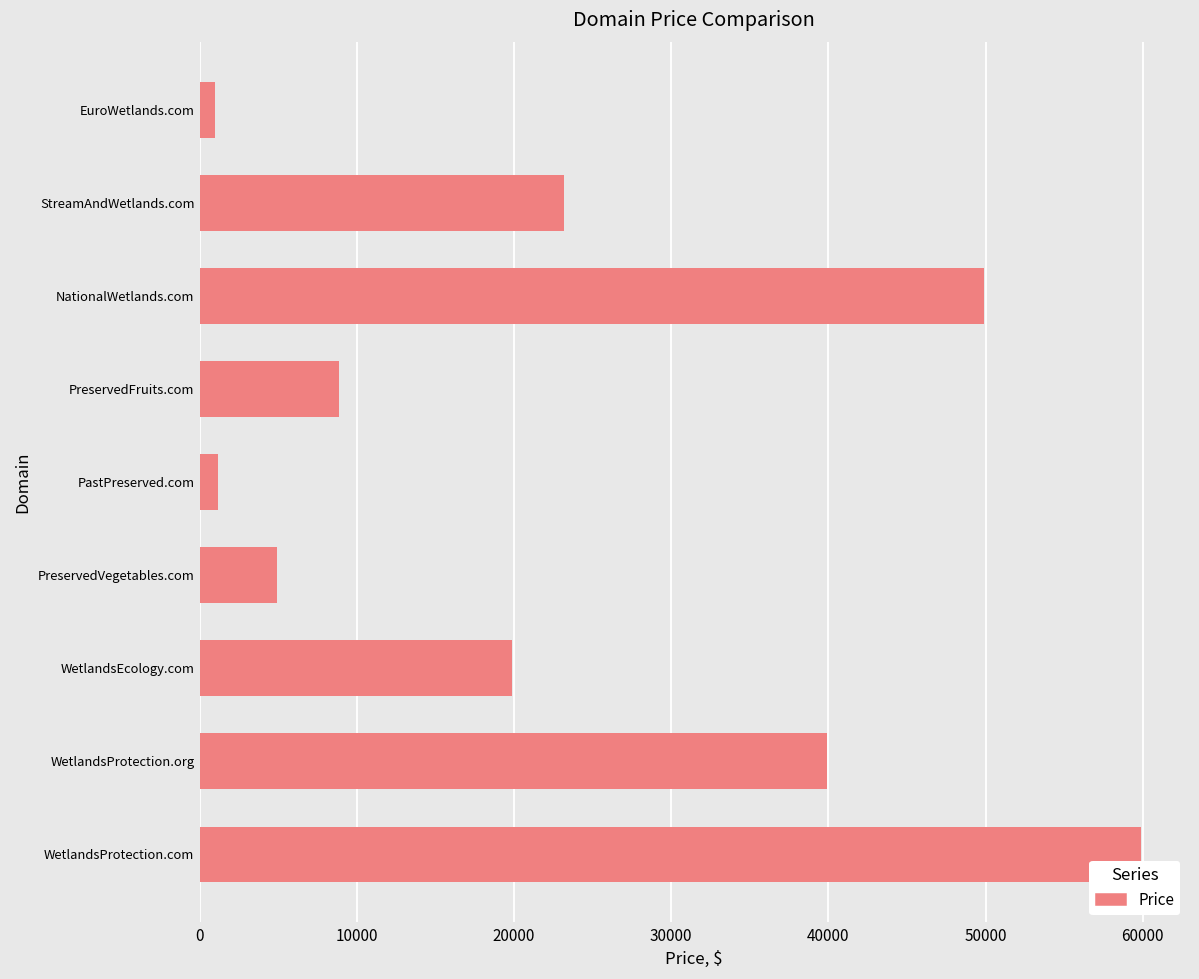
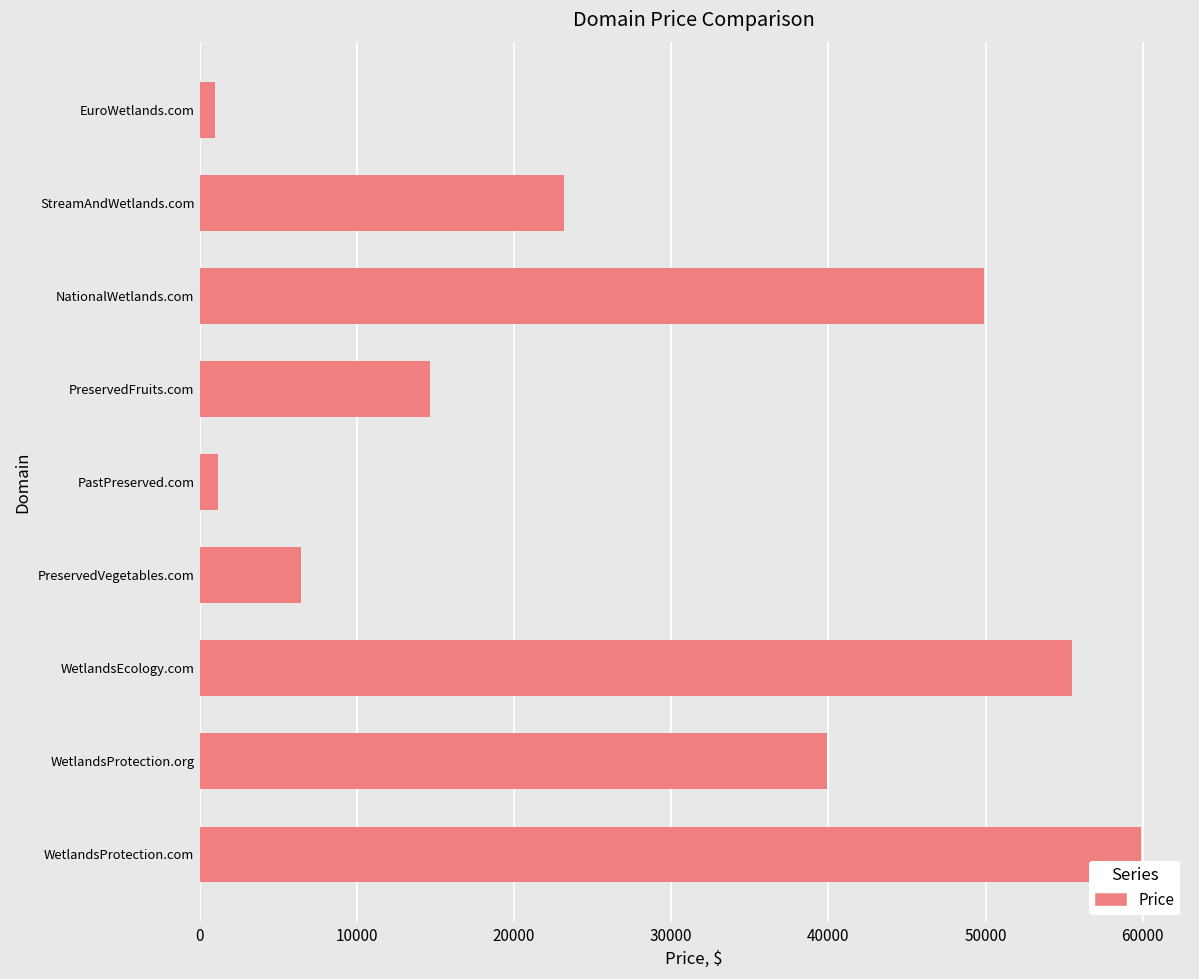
PreservedFruits.com: 8900 -> 14700
PreservedVegetables.com: 4900 -> 6500
WetlandsEcology.com: 19900 -> 55500
